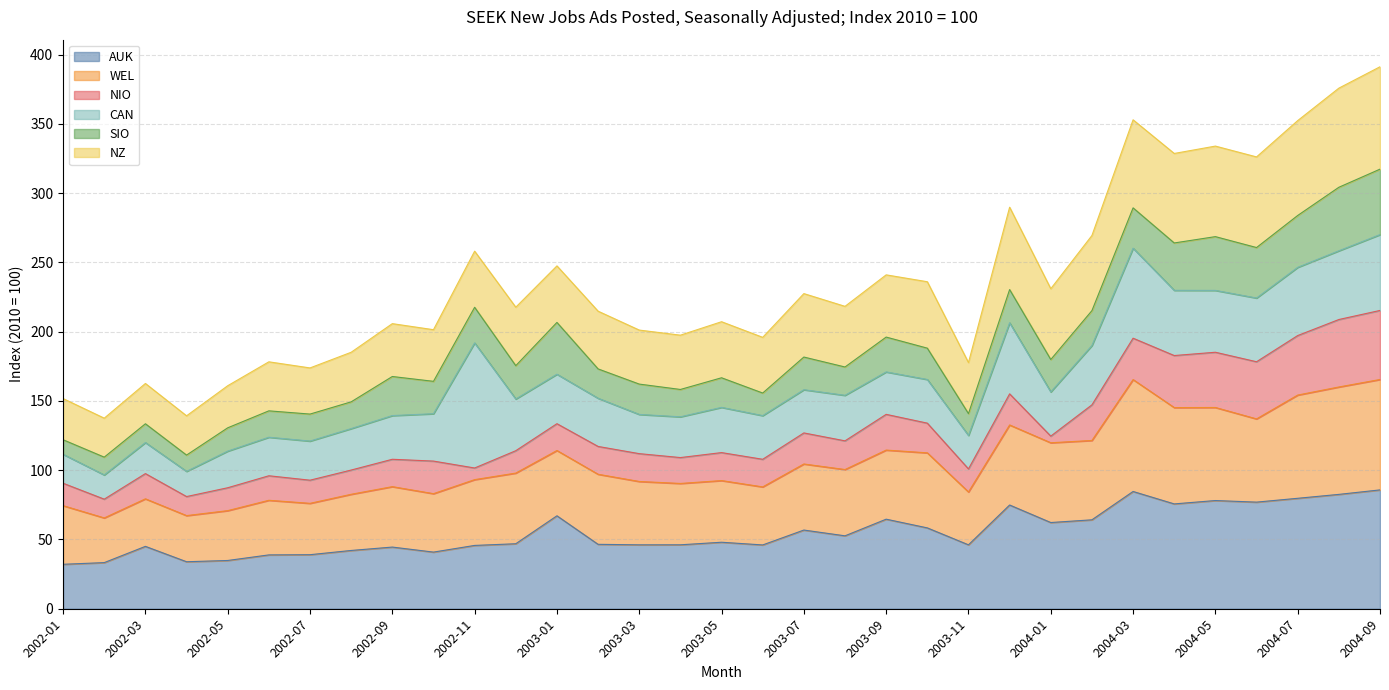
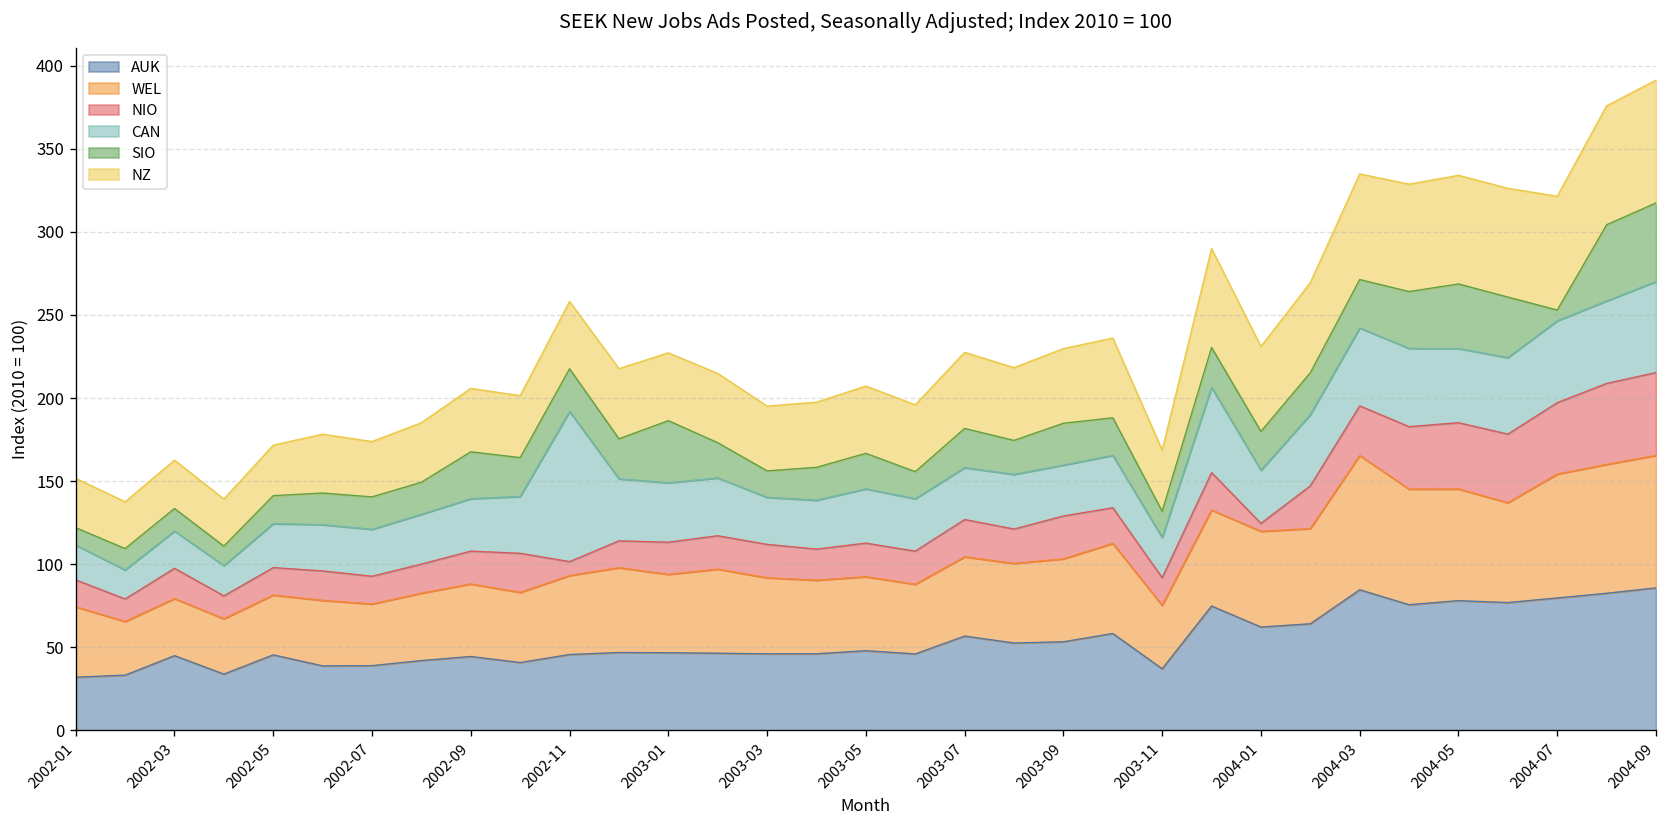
AUK, 2002-05: 35 -> 46
AUK, 2003-01: 67 -> 47
SIO, 2003-03: 22 -> 16
AUK, 2003-09: 65 -> 53
AUK, 2003-11: 46 -> 37
CAN, 2004-03: 65 -> 47
SIO, 2004-07: 37 -> 6
